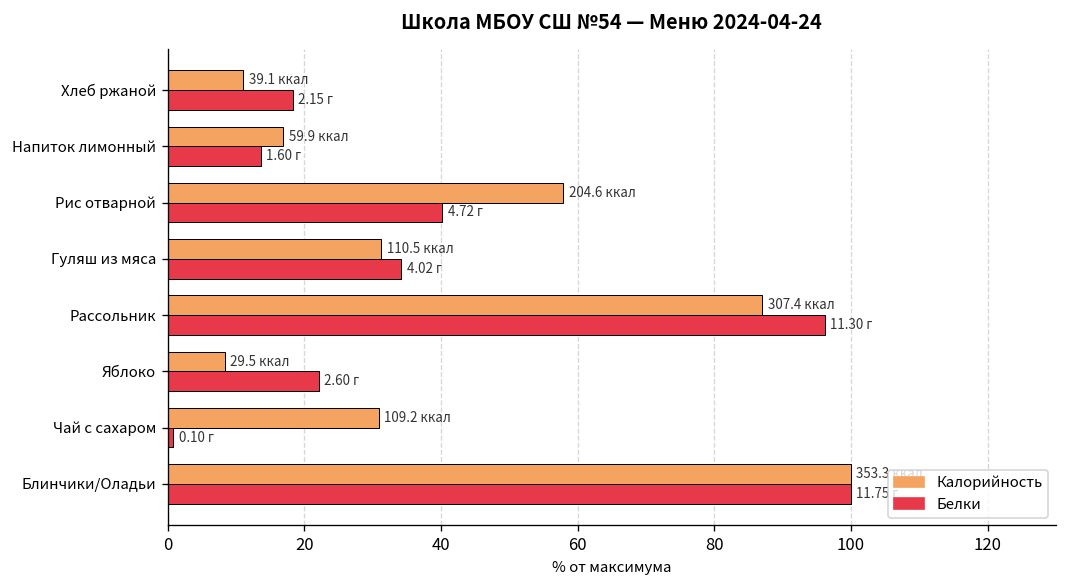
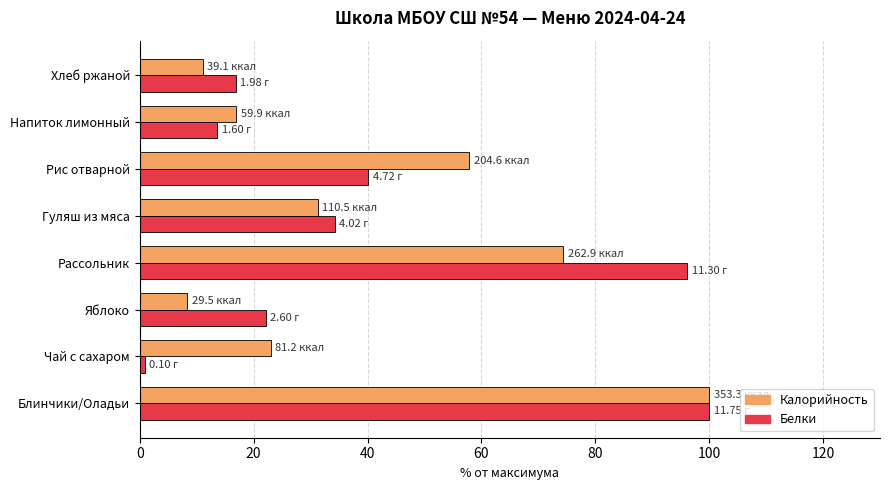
Белки, Хлеб ржаной: 2.15 -> 1.98
Калорийность, Рассольник: 307.4 -> 262.9
Калорийность, Чай с сахаром: 109.2 -> 81.2
